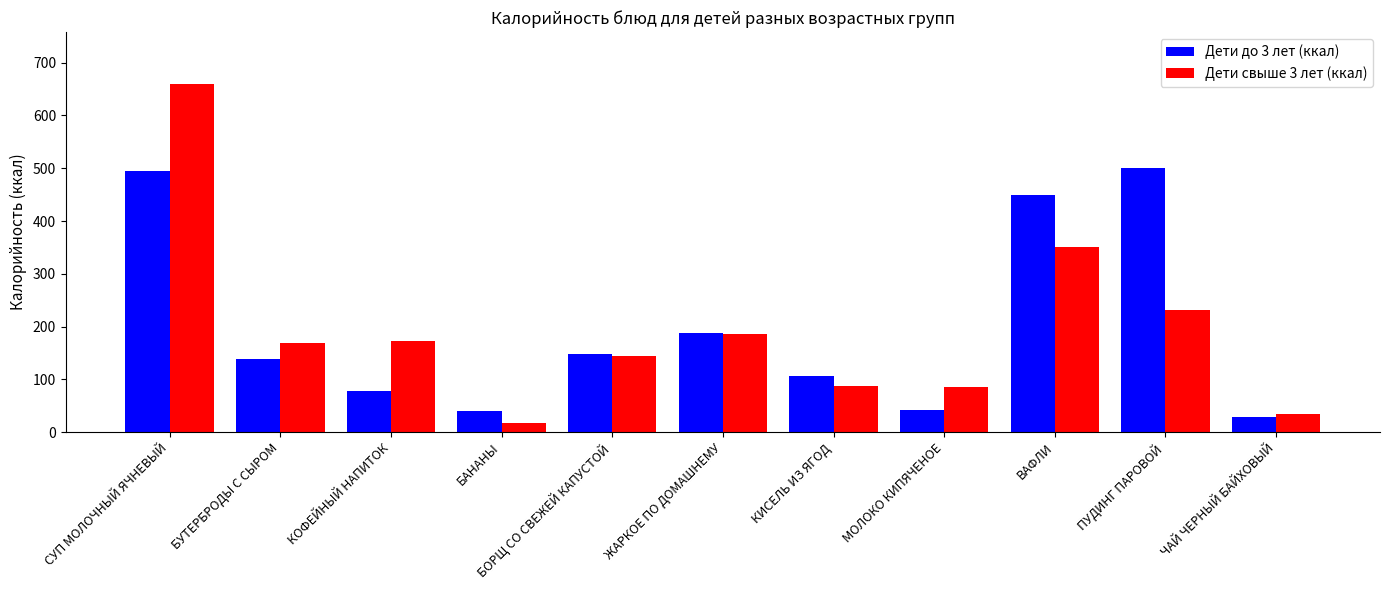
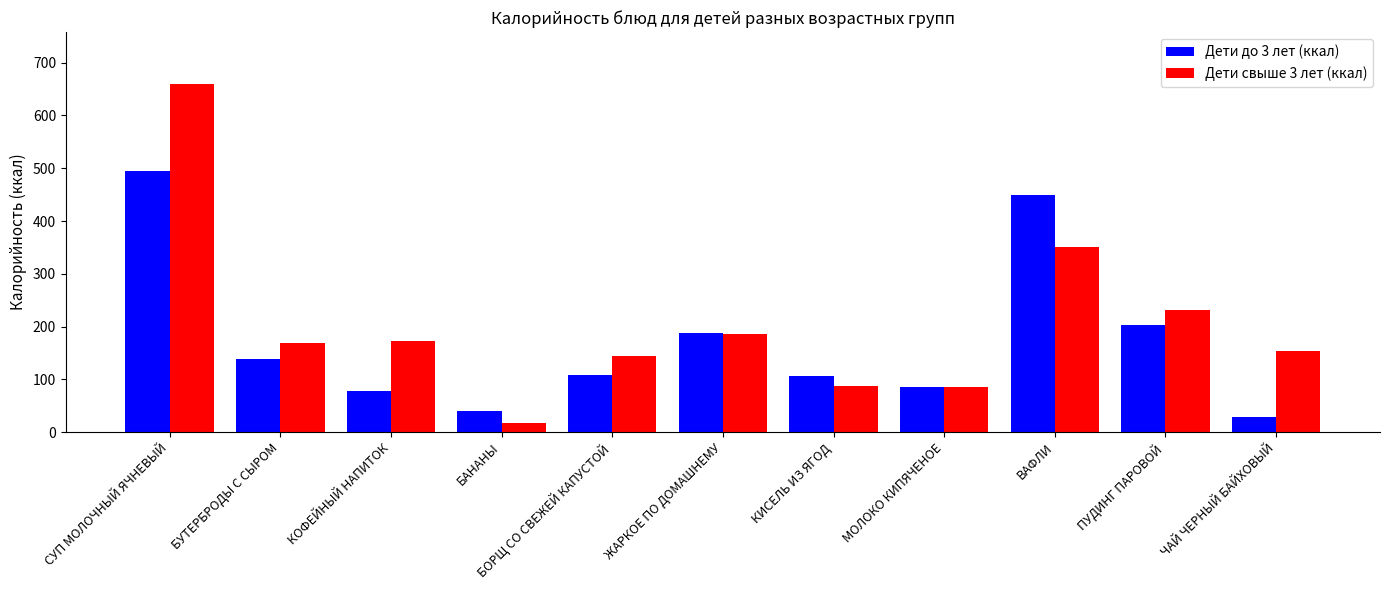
Дети до 3 лет (ккал), БОРЩ СО СВЕЖЕЙ КАПУСТОЙ: 150 -> 110
Дети до 3 лет (ккал), МОЛОКО КИПЯЧЕНОЕ: 40 -> 90
Дети до 3 лет (ккал), ПУДИНГ ПАРОВОЙ: 500 -> 200
Дети свыше 3 лет (ккал), ЧАЙ ЧЕРНЫЙ БАЙХОВЫЙ: 40 -> 150
